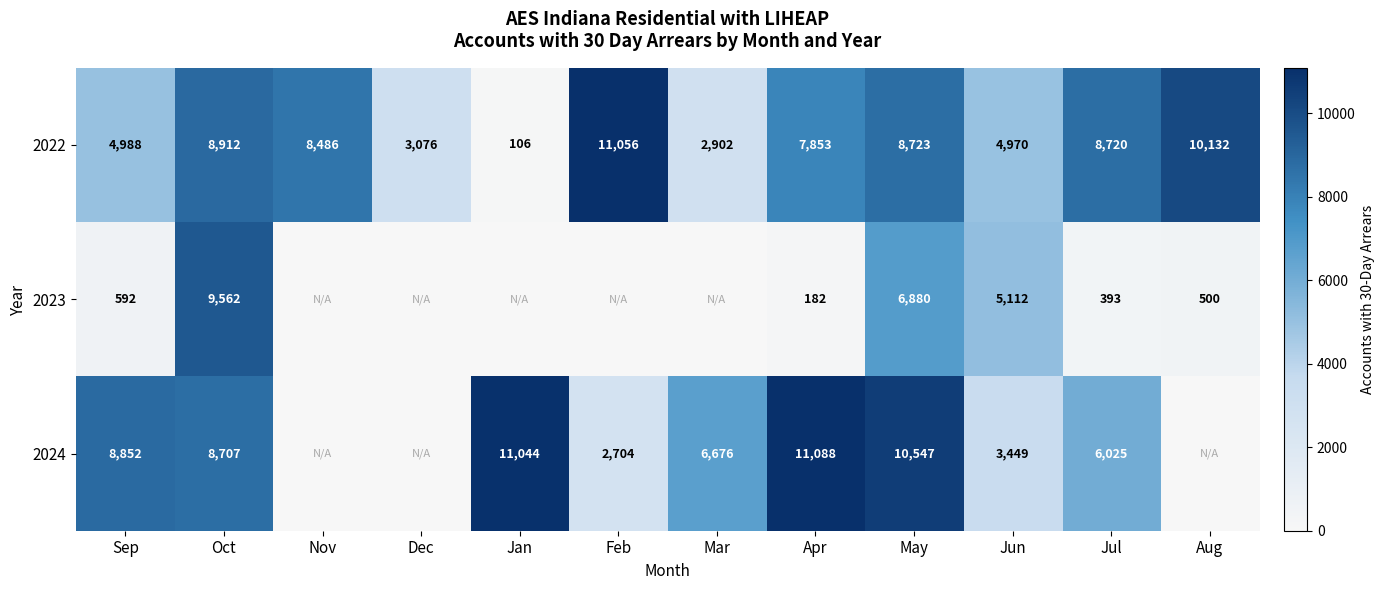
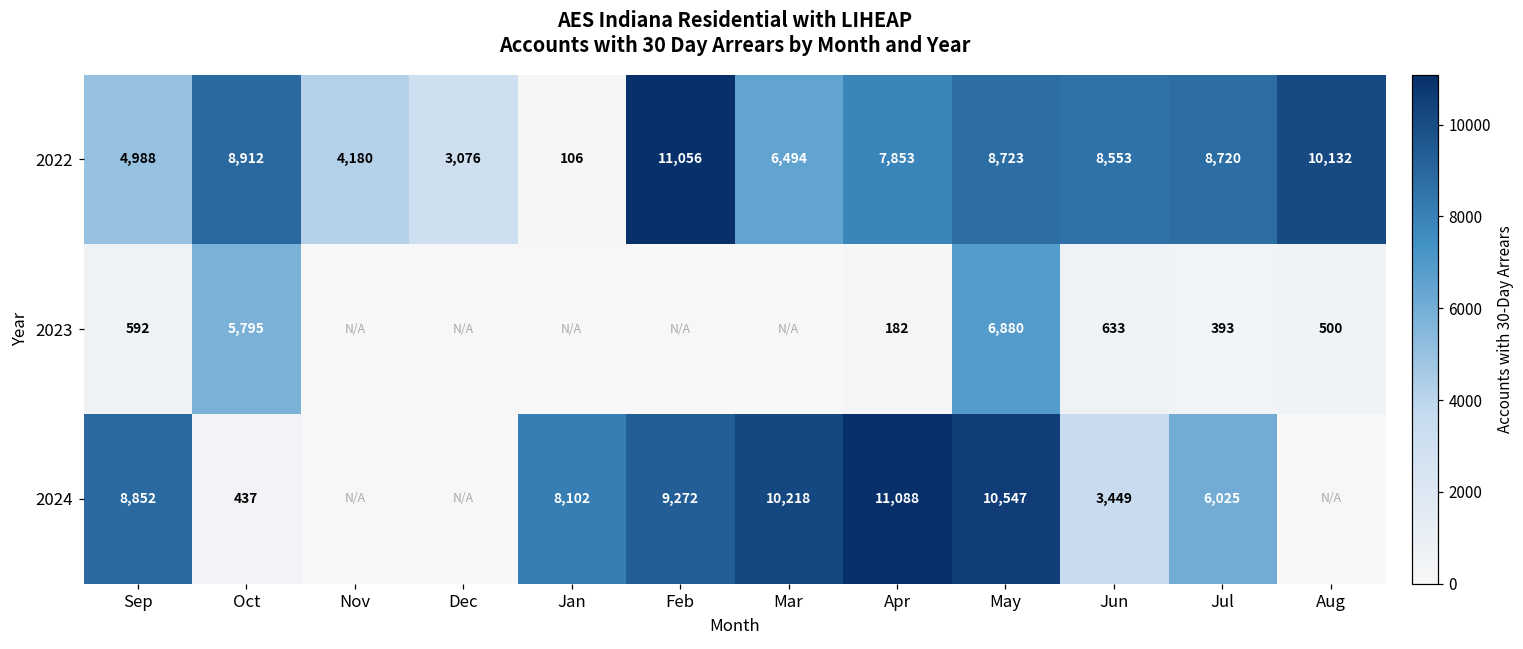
2022, Nov: 8,486 -> 4,180
2022, Mar: 2,902 -> 6,494
2022, Jun: 4,970 -> 8,553
2023, Oct: 9,562 -> 5,795
2023, Jun: 5,112 -> 633
2024, Oct: 8,707 -> 437
2024, Jan: 11,044 -> 8,102
2024, Feb: 2,704 -> 9,272
2024, Mar: 6,676 -> 10,218
